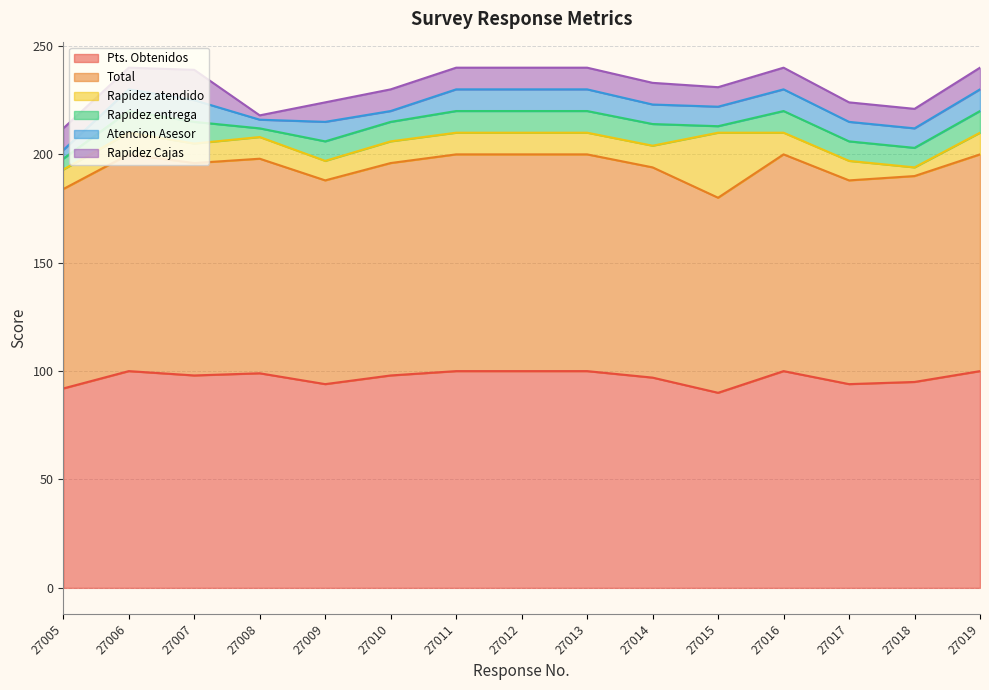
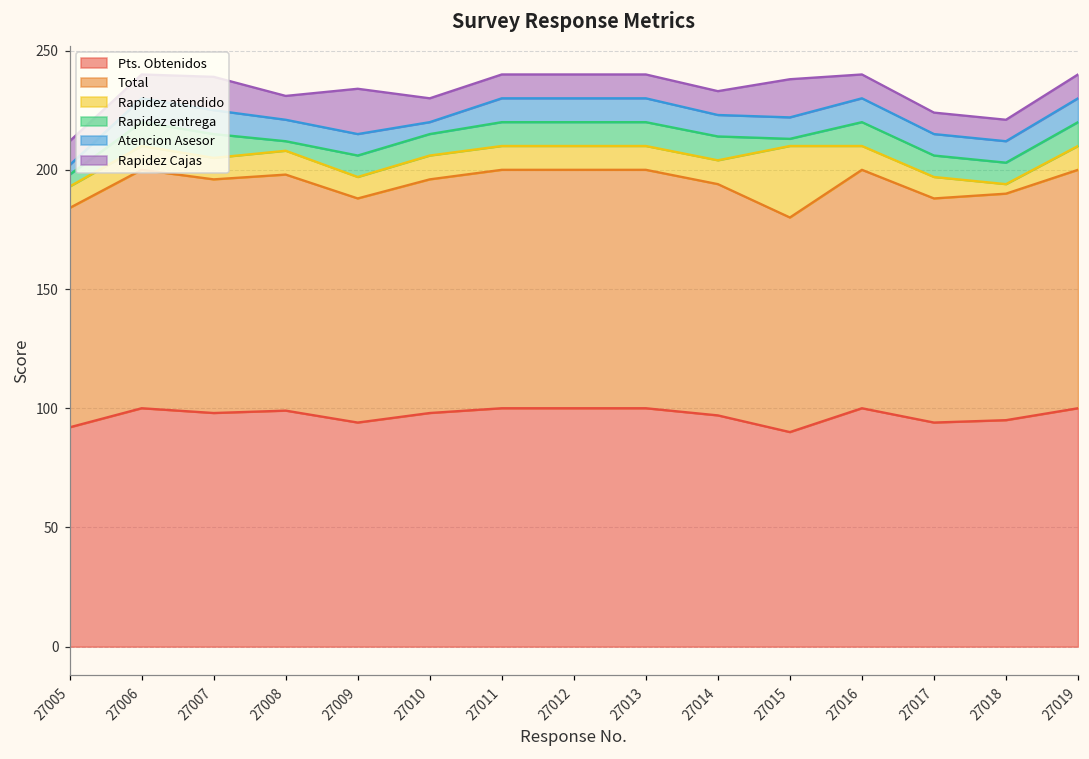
Atencion Asesor, 27008: 4 -> 9
Rapidez Cajas, 27008: 2 -> 10
Rapidez Cajas, 27009: 9 -> 19
Rapidez Cajas, 27015: 9 -> 16
